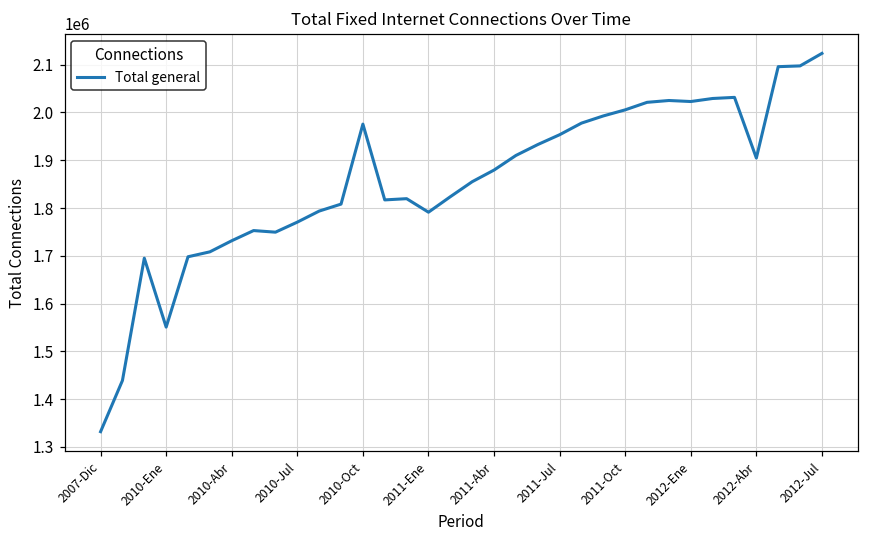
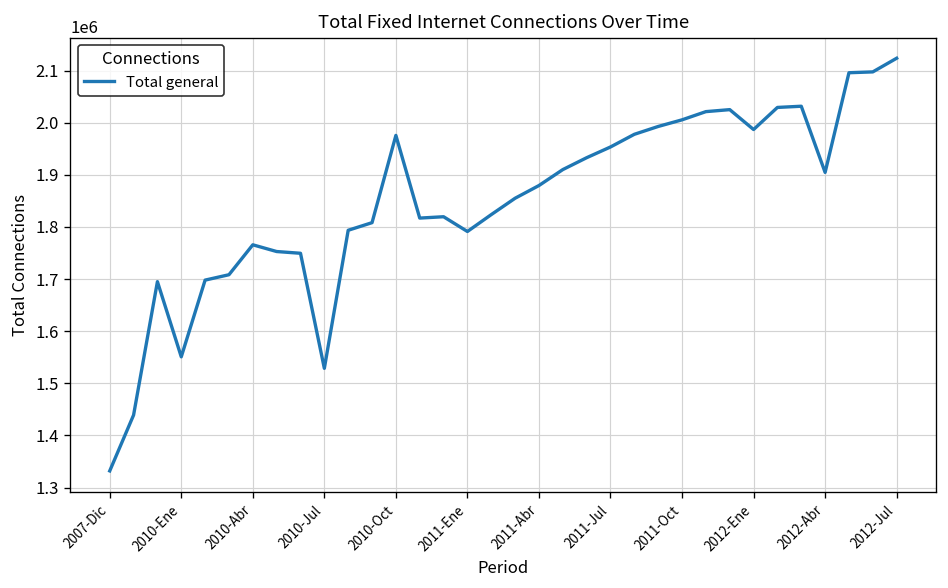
2010-Abr: 1730000 -> 1770000
2010-Jul: 1770000 -> 1530000
2012-Ene: 2020000 -> 1990000
